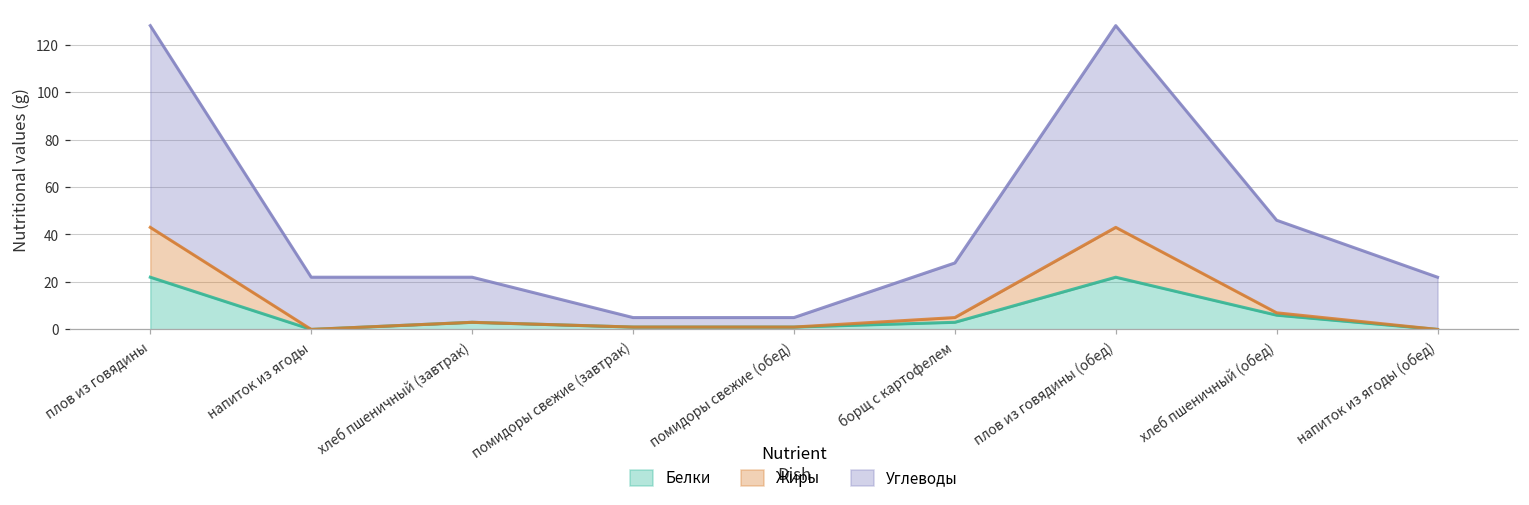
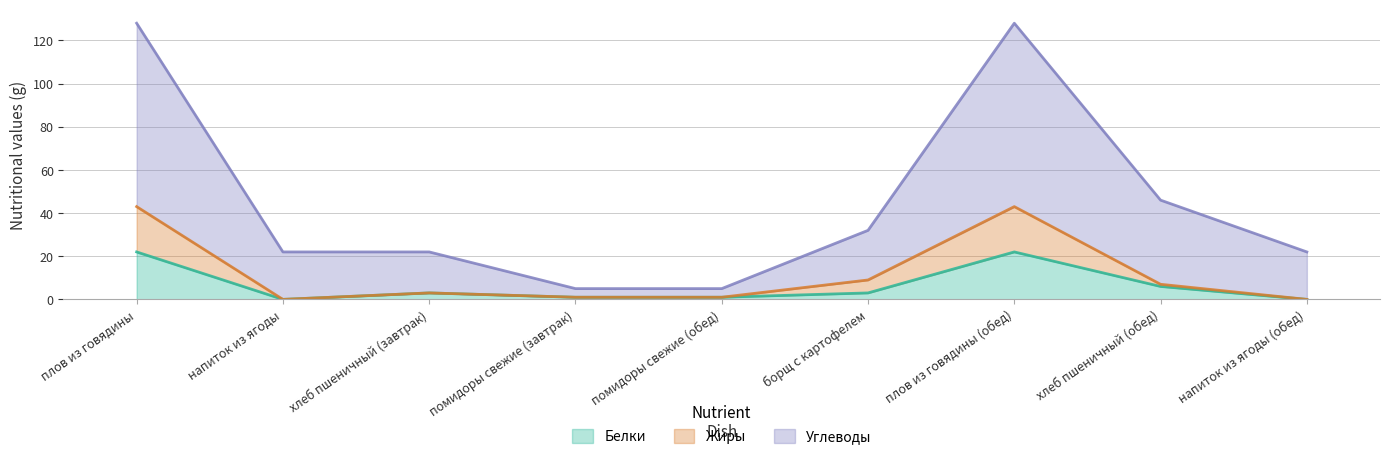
Жиры, борщ с картофелем: 2 -> 6
